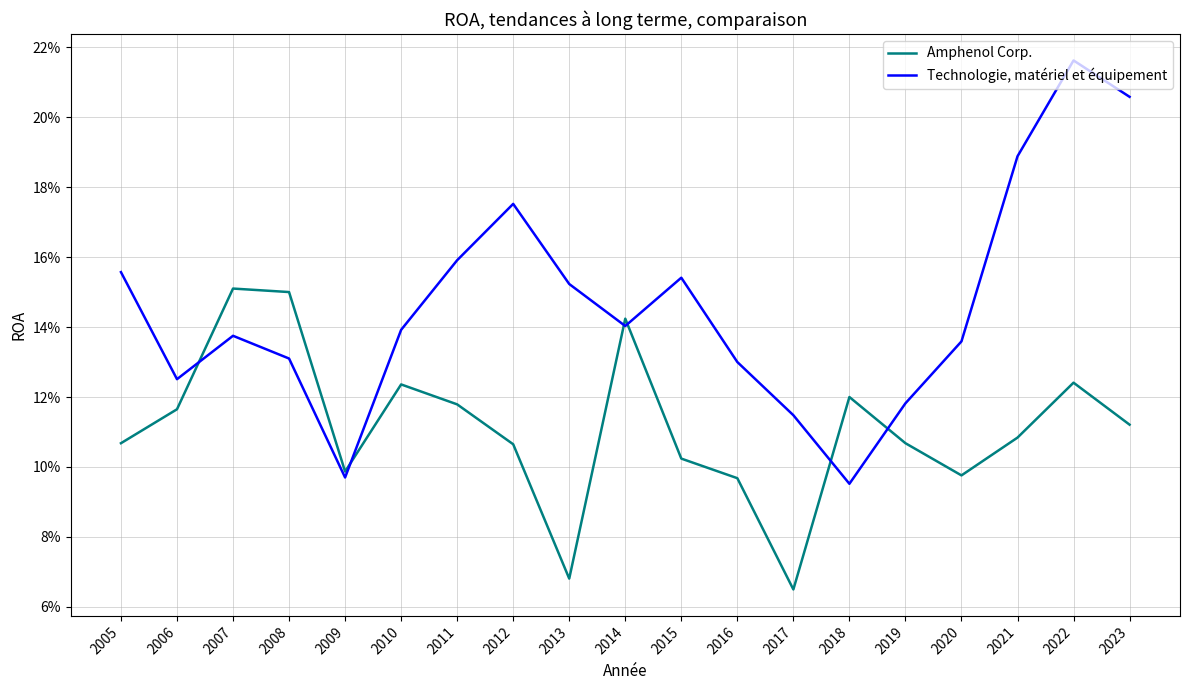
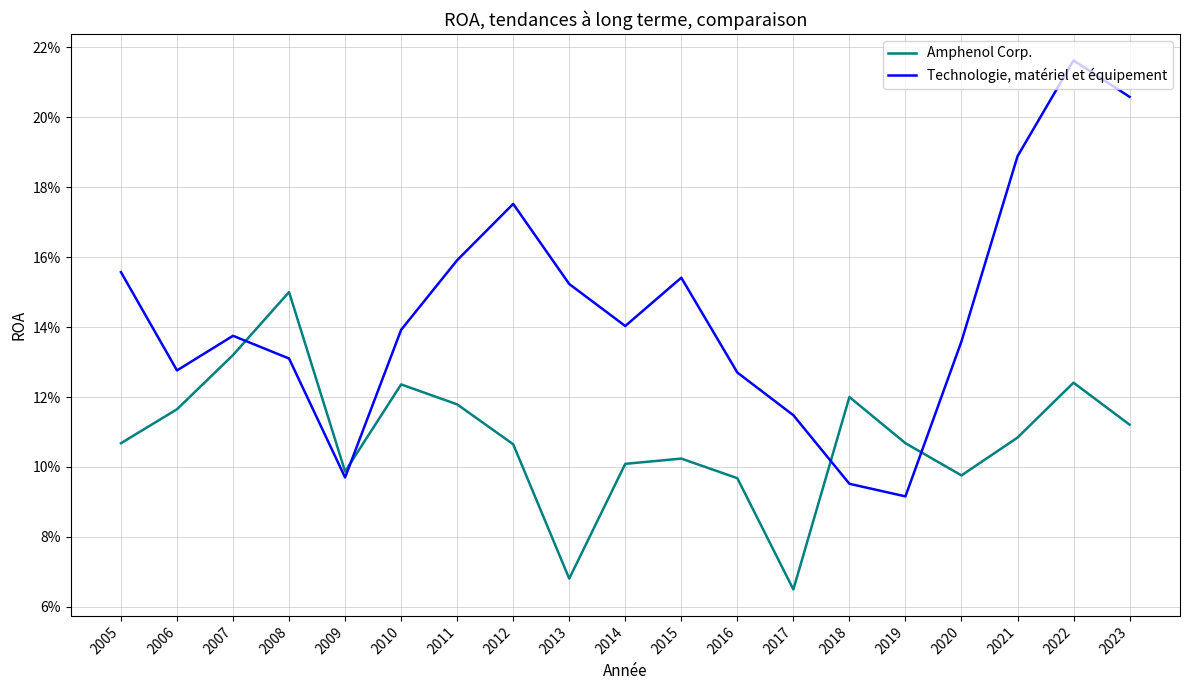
Technologie, matériel et équipement, 2006: 12.5% -> 12.8%
Amphenol Corp., 2007: 15.1% -> 13.2%
Amphenol Corp., 2014: 14.2% -> 10.1%
Technologie, matériel et équipement, 2016: 13.0% -> 12.7%
Technologie, matériel et équipement, 2019: 11.8% -> 9.2%
